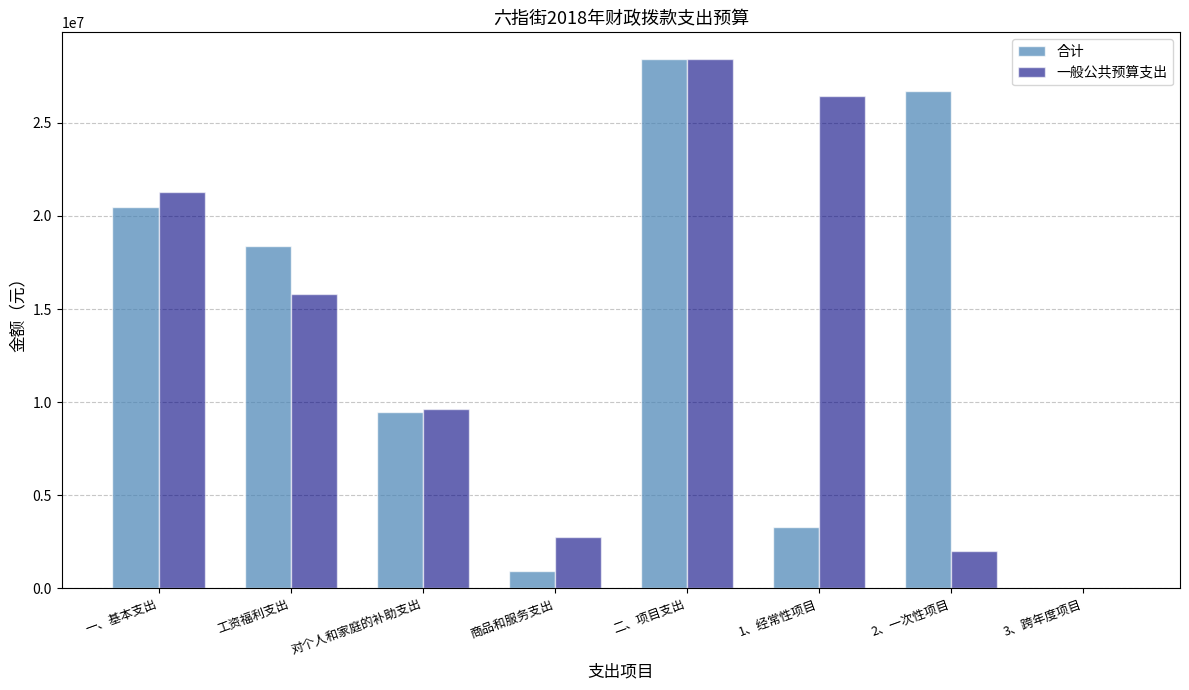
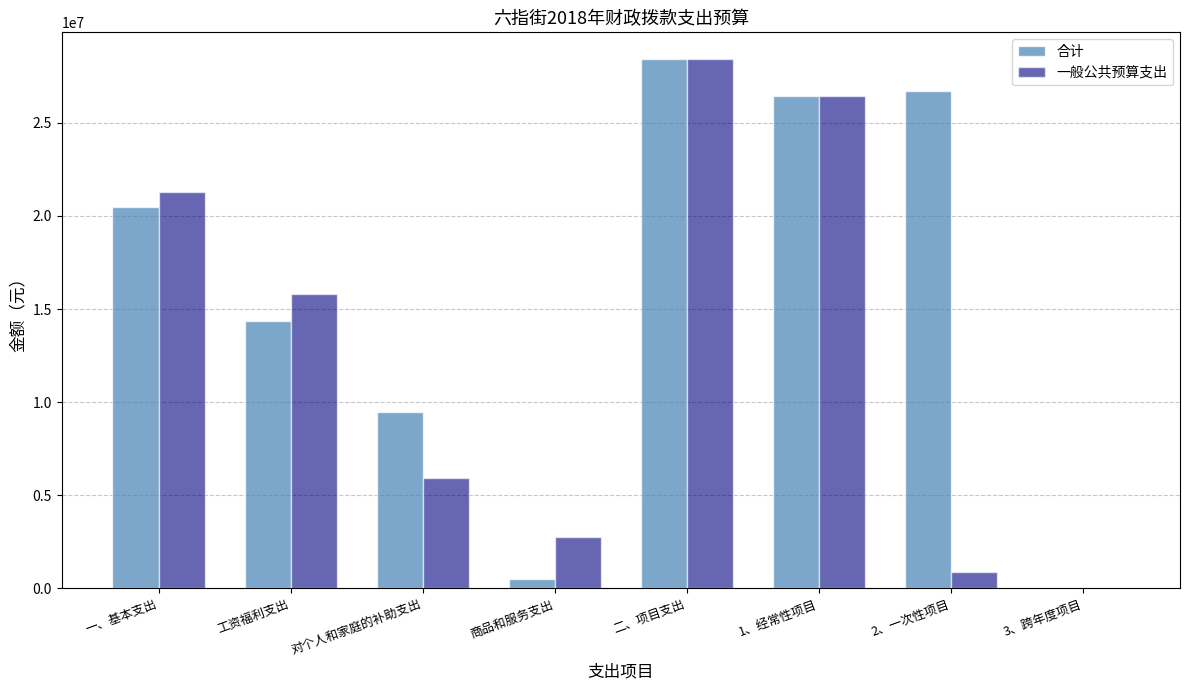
合计, 工资福利支出: 18400000 -> 14400000
一般公共预算支出, 对个人和家庭的补助支出: 9700000 -> 6000000
合计, 商品和服务支出: 1000000 -> 500000
合计, 1、经常性项目: 3300000 -> 26400000
一般公共预算支出, 2、一次性项目: 2000000 -> 900000
